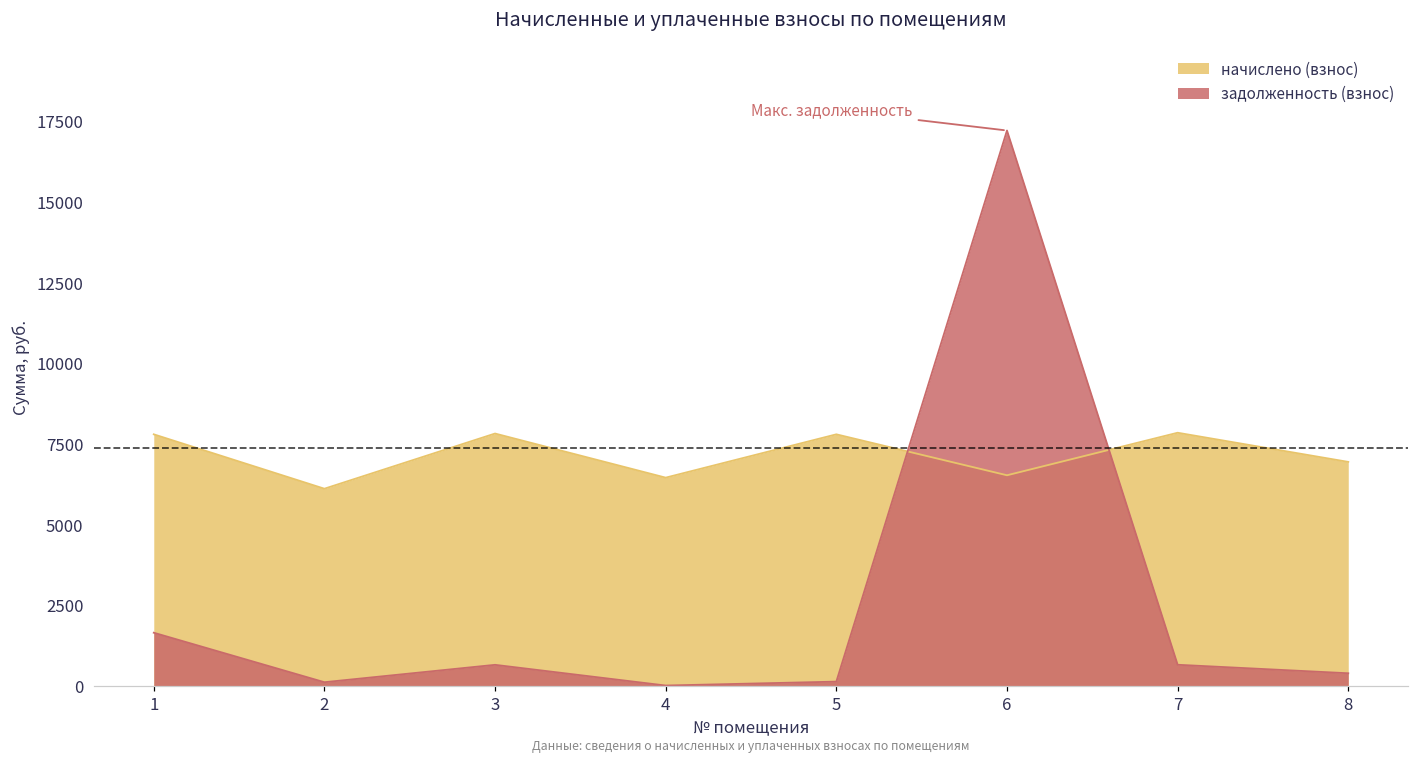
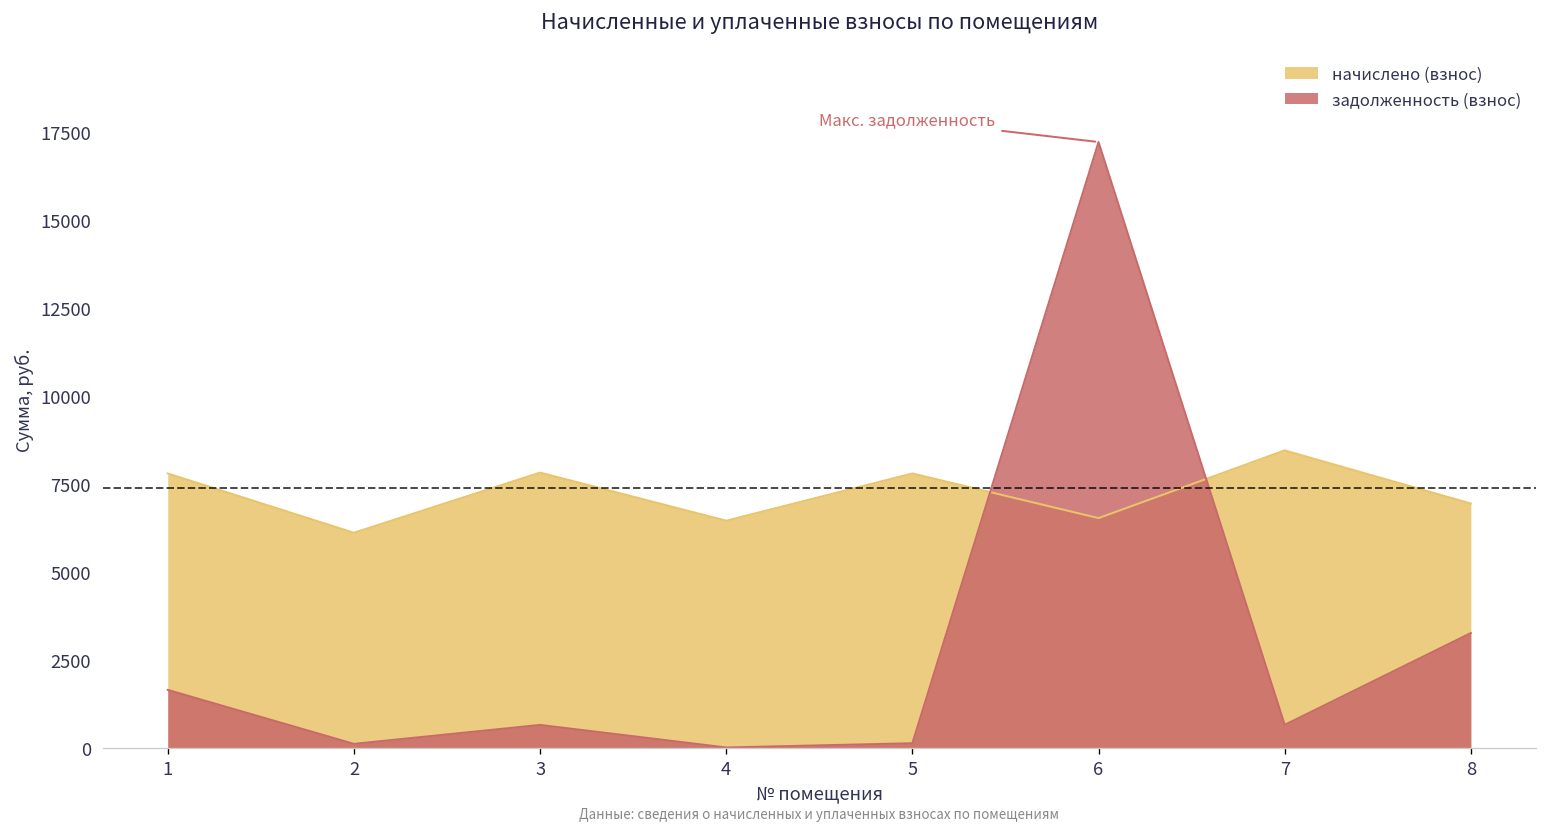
начислено (взнос), 7: 7800 -> 8400
задолженность (взнос), 8: 400 -> 3300
